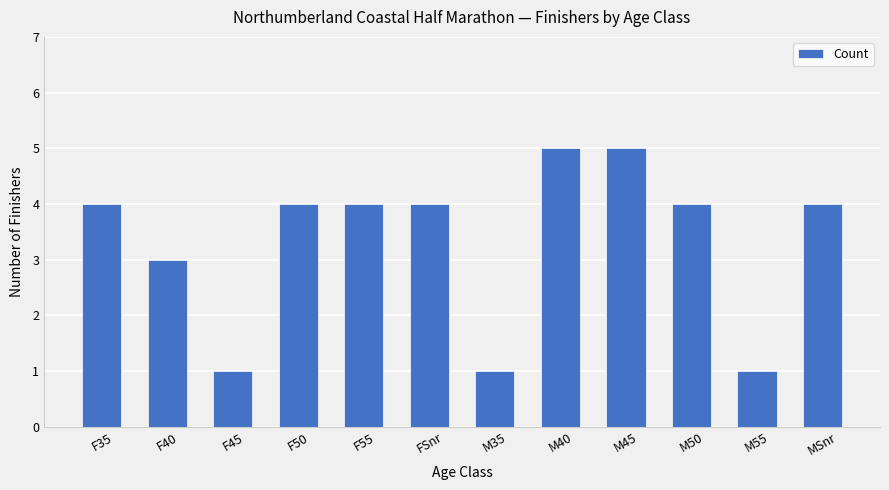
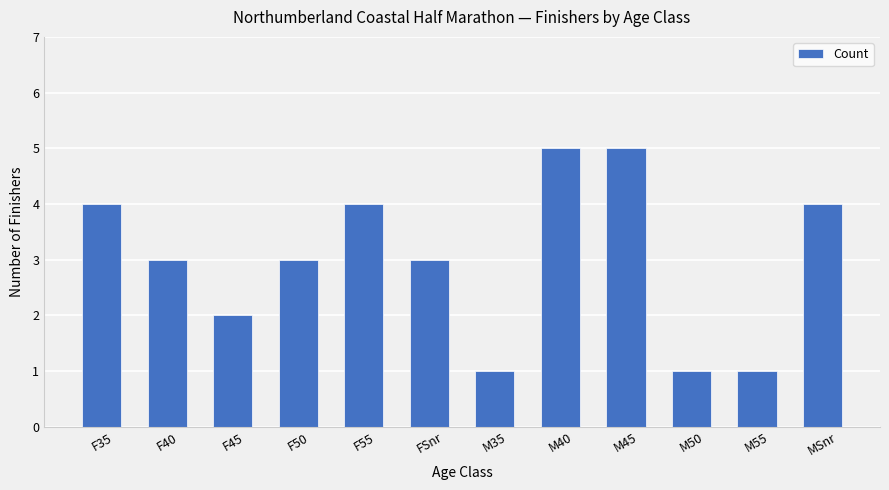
F45: 1 -> 2
F50: 4 -> 3
FSnr: 4 -> 3
M50: 4 -> 1
